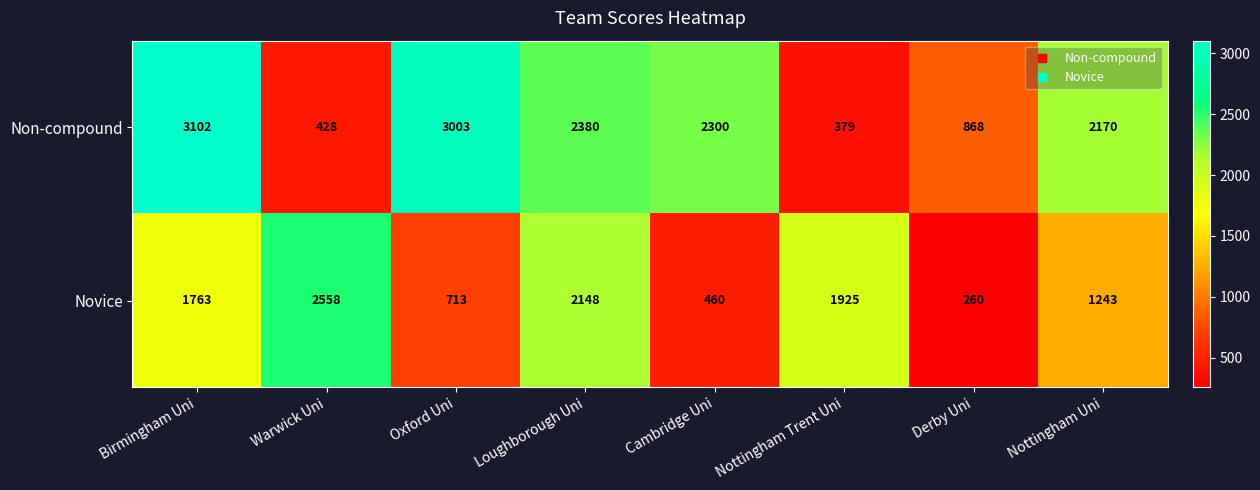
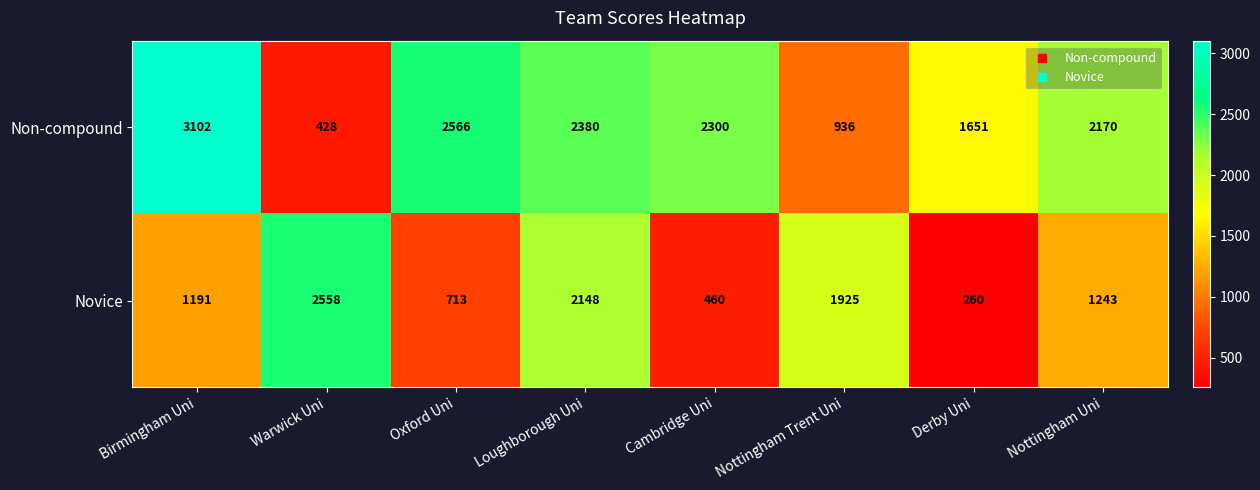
Non-compound, Oxford Uni: 3003 -> 2566
Non-compound, Nottingham Trent Uni: 379 -> 936
Non-compound, Derby Uni: 868 -> 1651
Novice, Birmingham Uni: 1763 -> 1191
